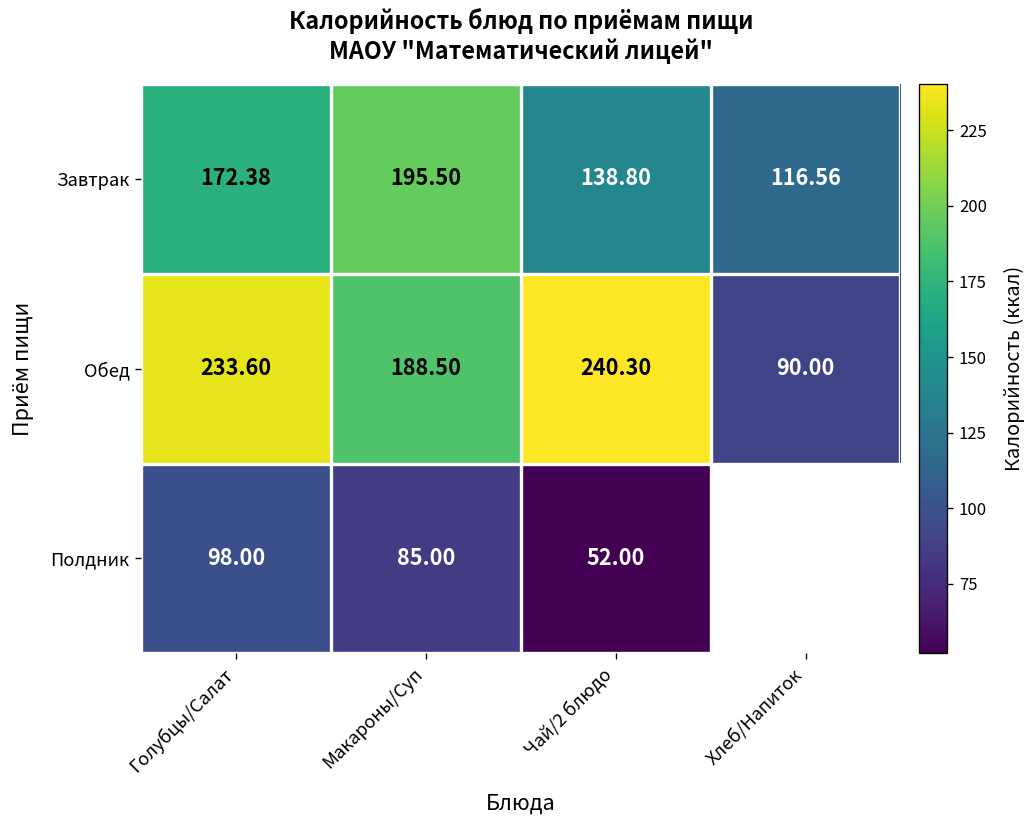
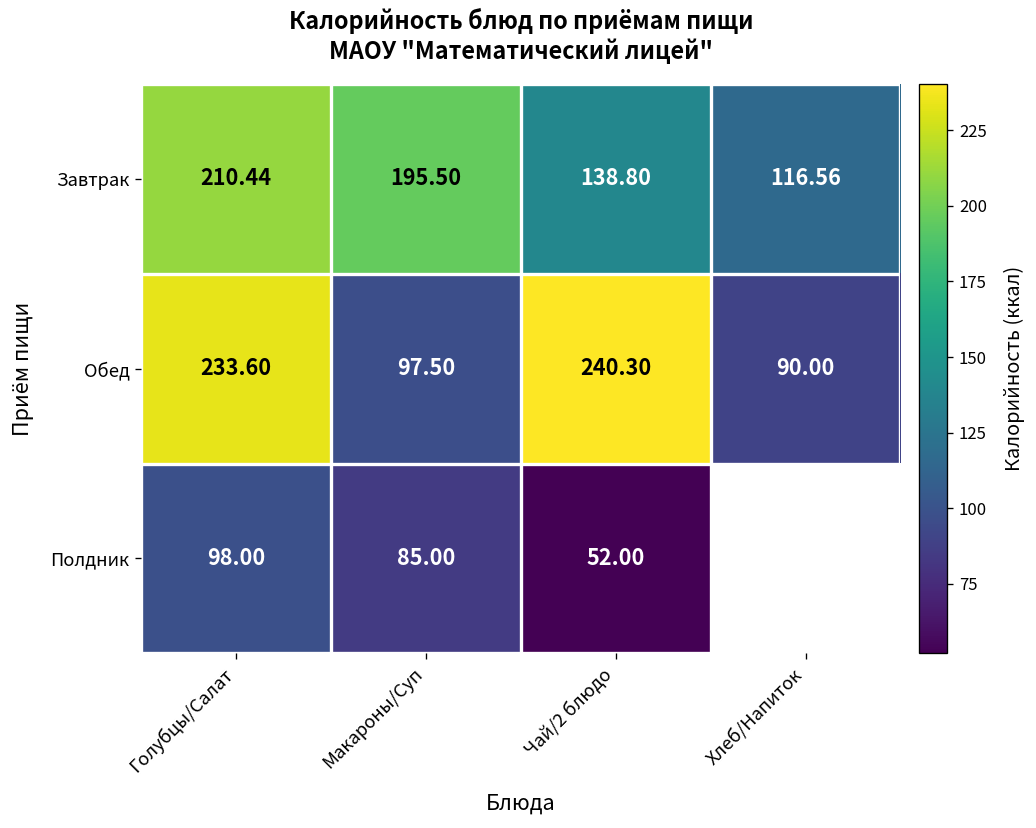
Завтрак, Голубцы/Салат: 172.38 -> 210.44
Обед, Макароны/Суп: 188.50 -> 97.50
